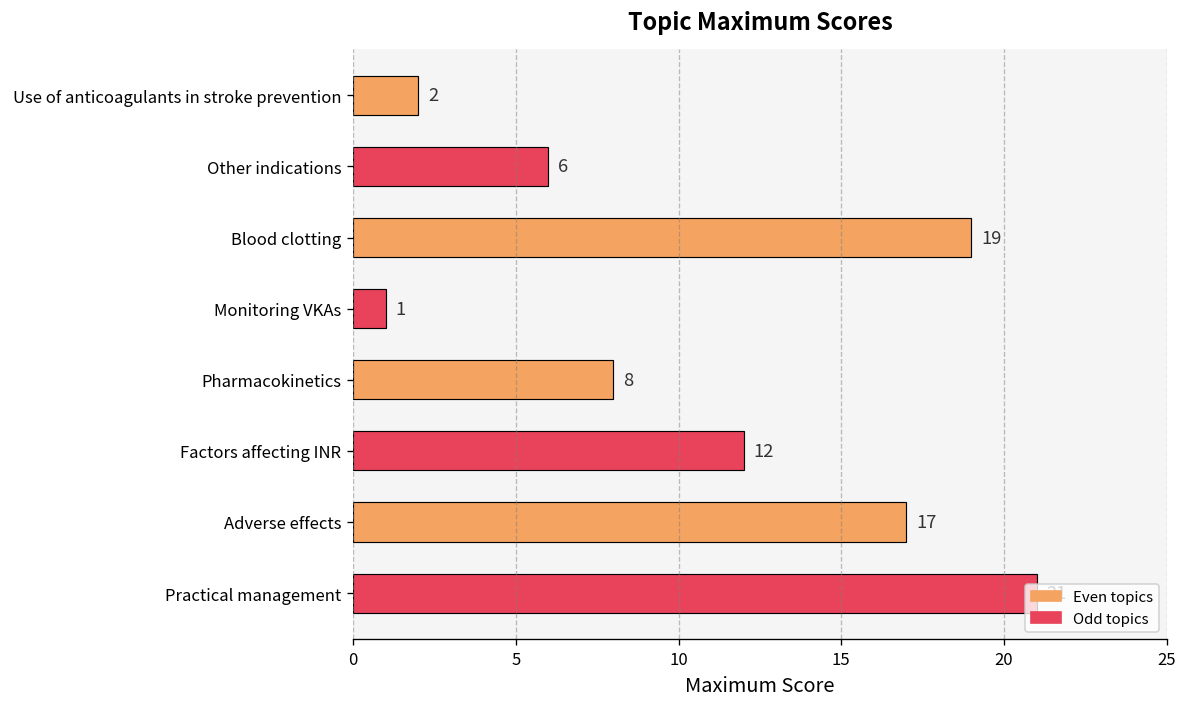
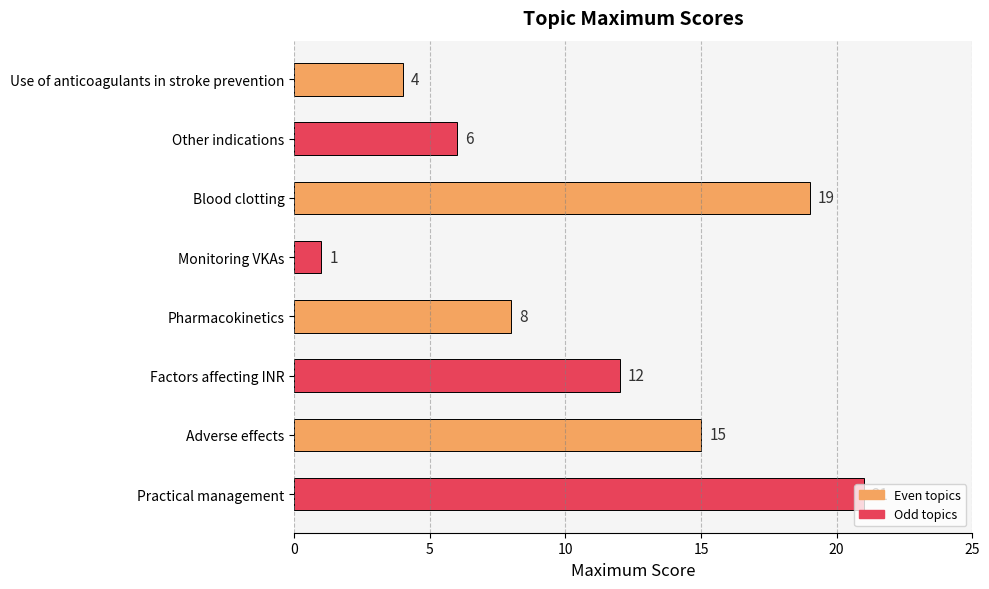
Use of anticoagulants in stroke prevention: 2 -> 4
Adverse effects: 17 -> 15
